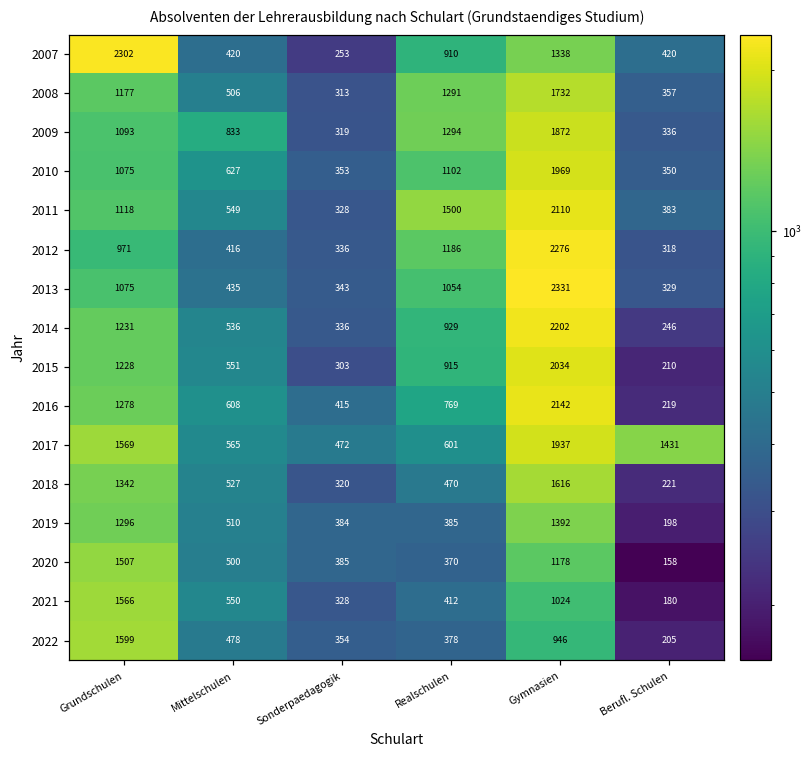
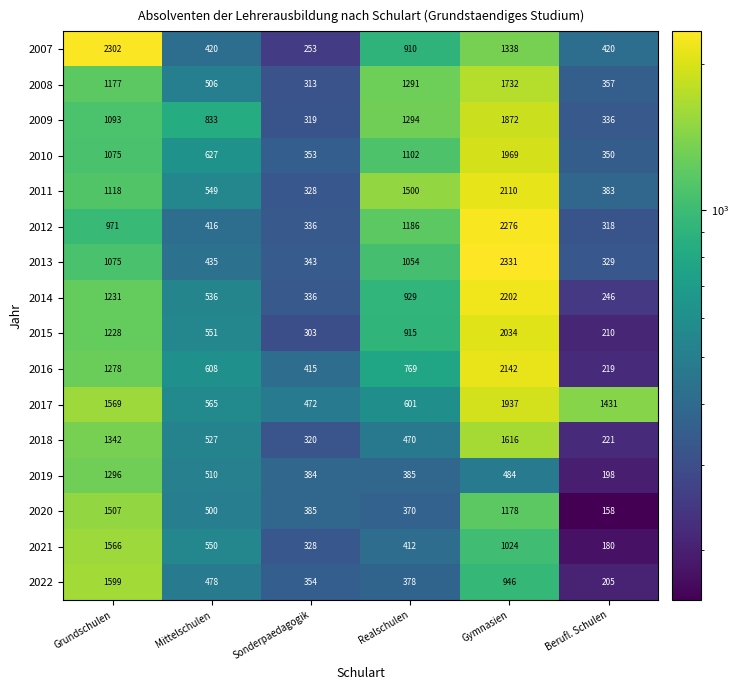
2019, Gymnasien: 1392 -> 484
